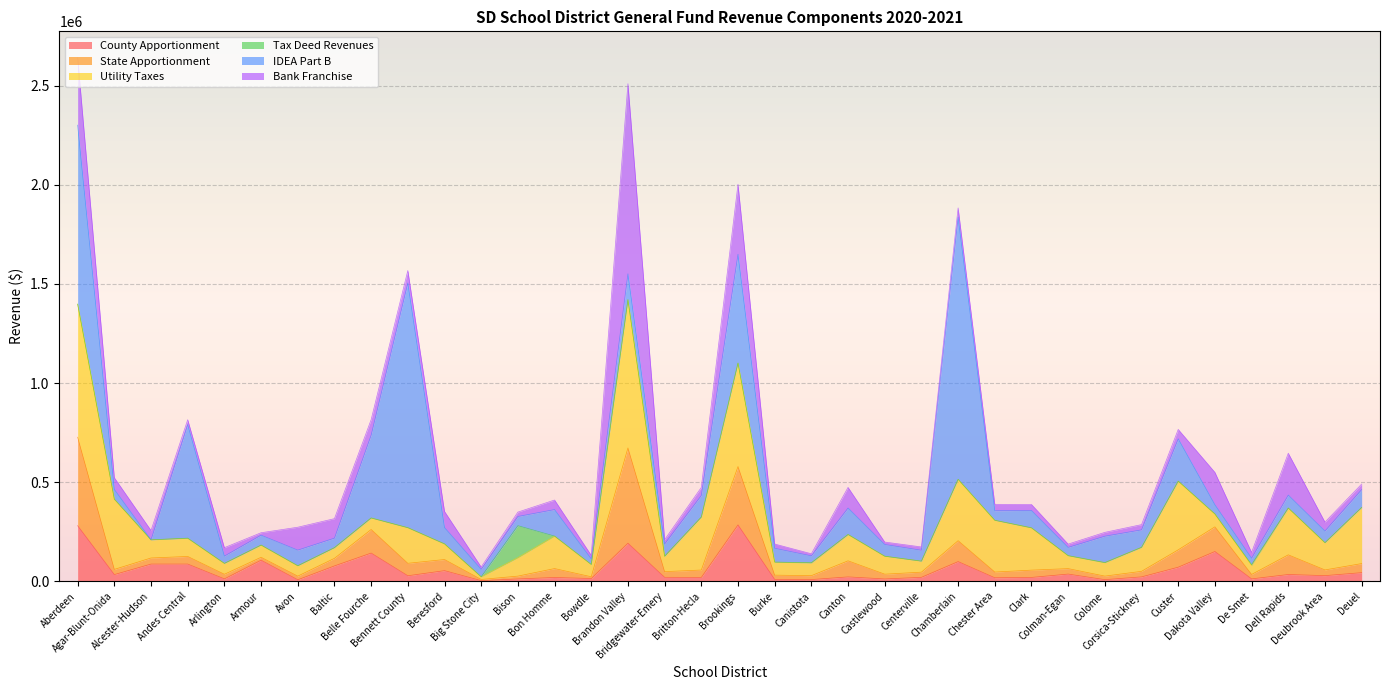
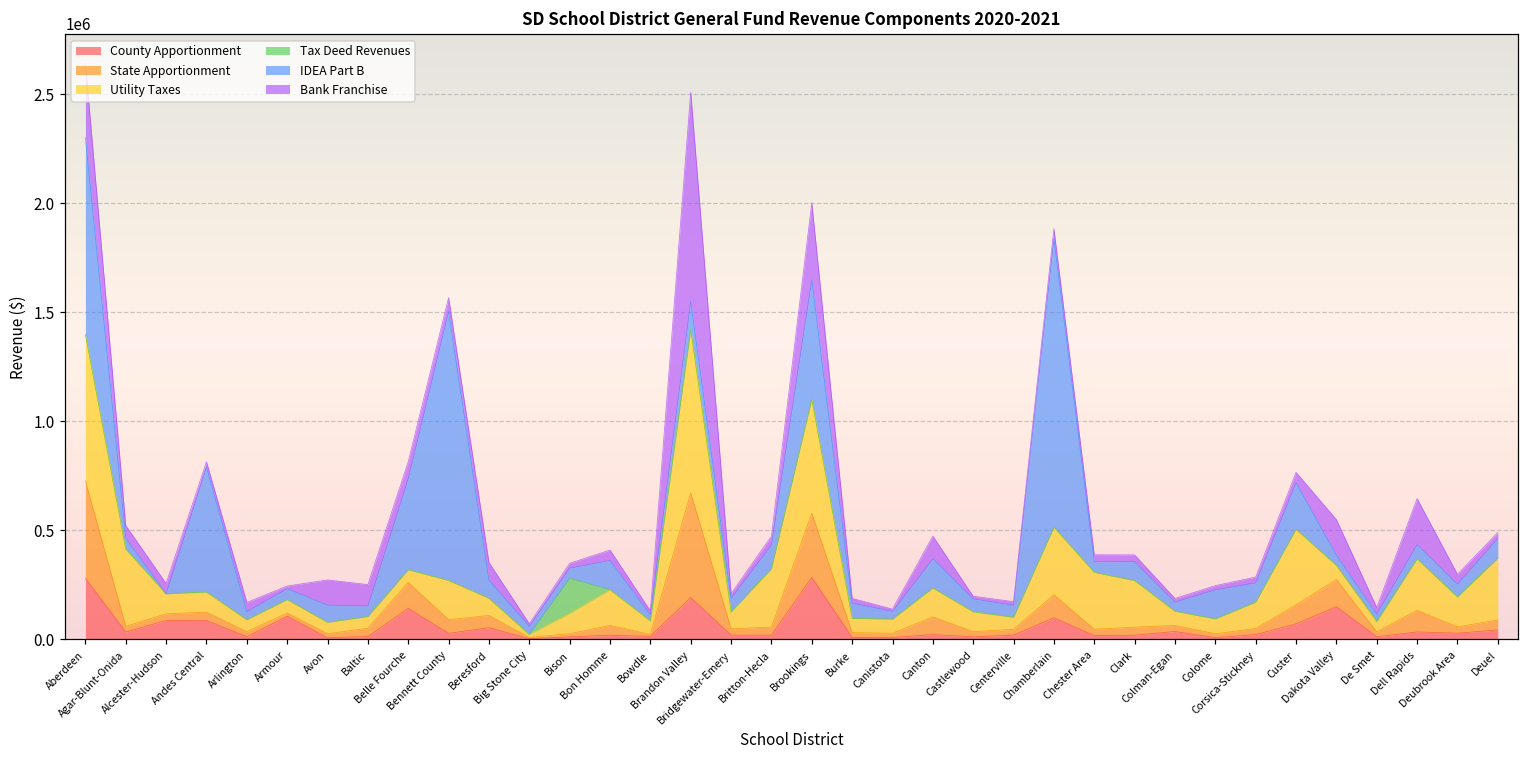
County Apportionment, Baltic: 80000 -> 10000
